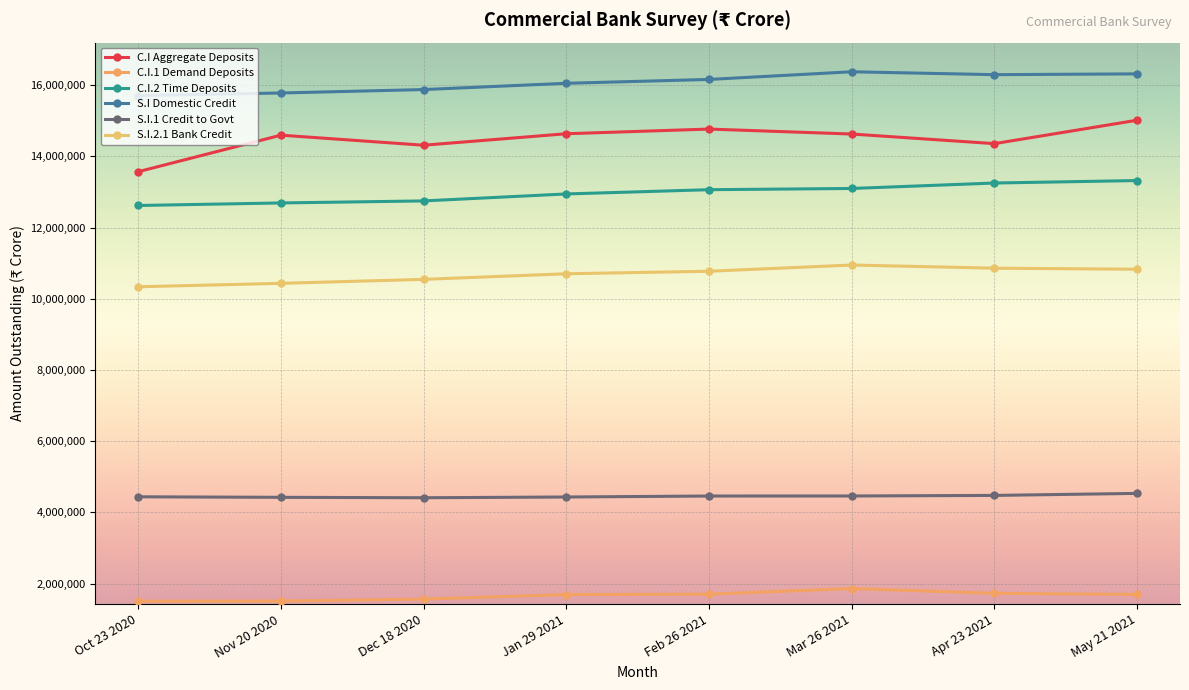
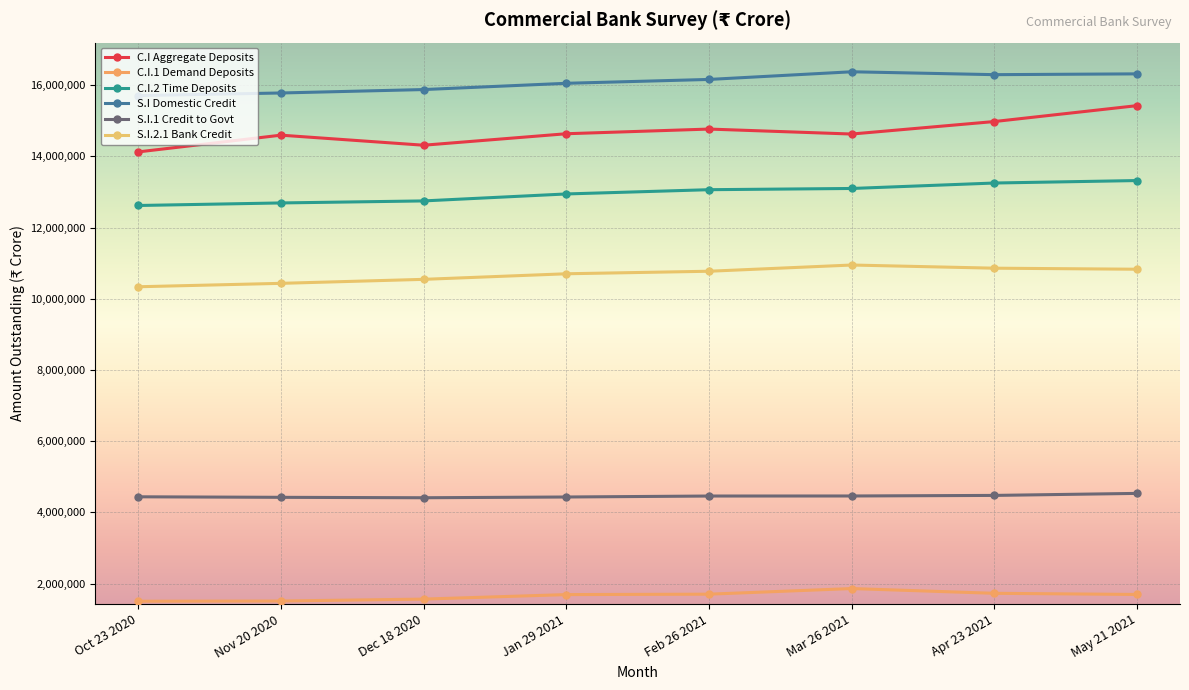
C.I Aggregate Deposits, Oct 23 2020: 13,600,000 -> 14,100,000
C.I Aggregate Deposits, Apr 23 2021: 14,400,000 -> 15,000,000
C.I Aggregate Deposits, May 21 2021: 15,000,000 -> 15,400,000
